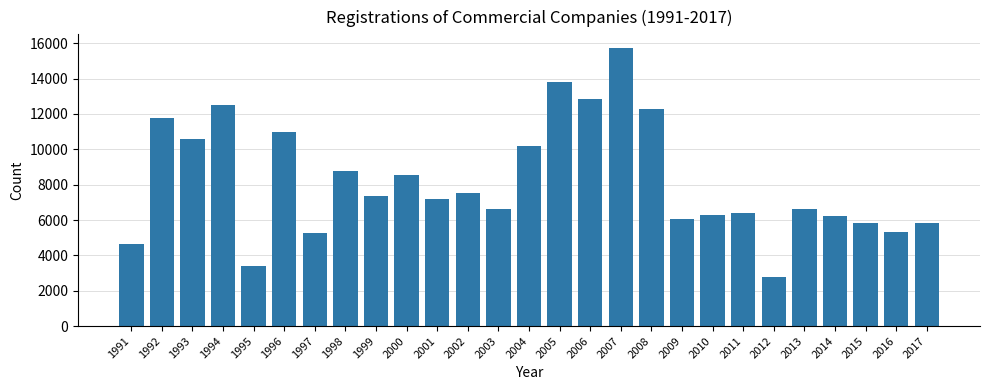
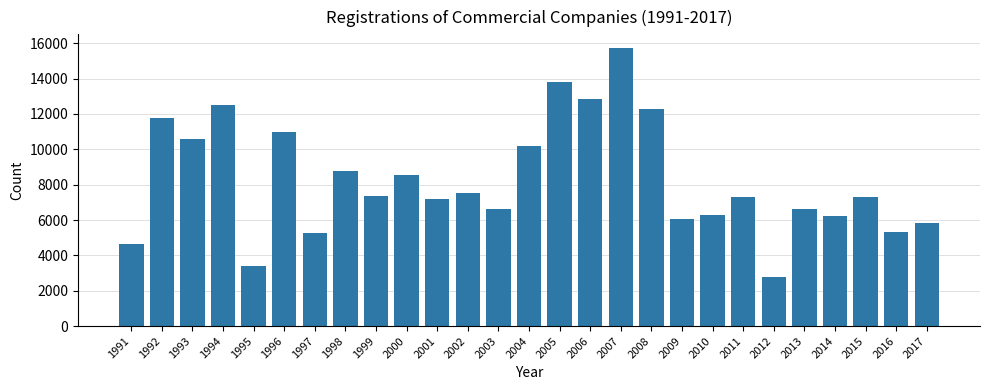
2011: 6400 -> 7300
2015: 5800 -> 7300
